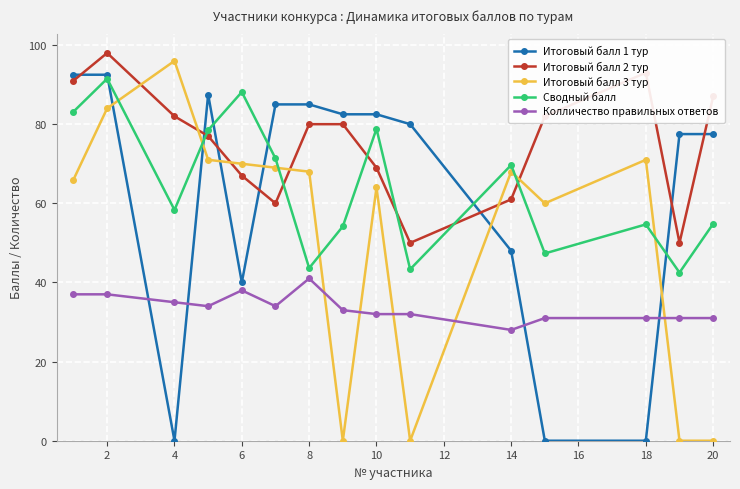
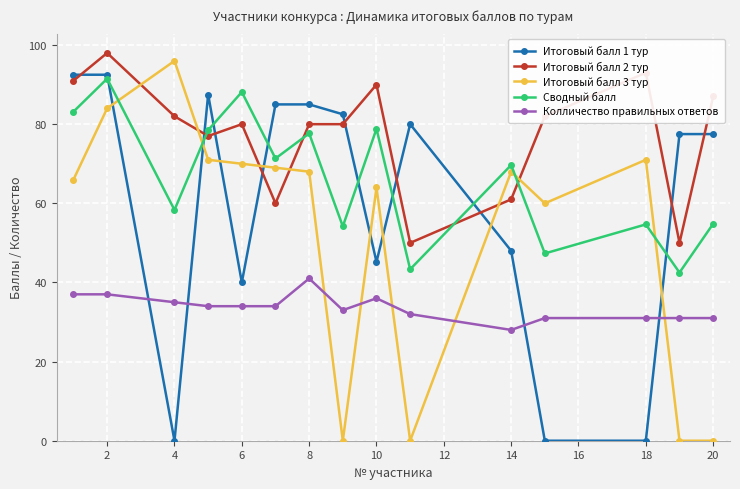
Итоговый балл 2 тур, 6: 67 -> 80
Колличество правильных ответов, 6: 38 -> 34
Сводный балл, 8: 44 -> 78
Итоговый балл 1 тур, 10: 83 -> 45
Итоговый балл 2 тур, 10: 69 -> 90
Колличество правильных ответов, 10: 32 -> 36
